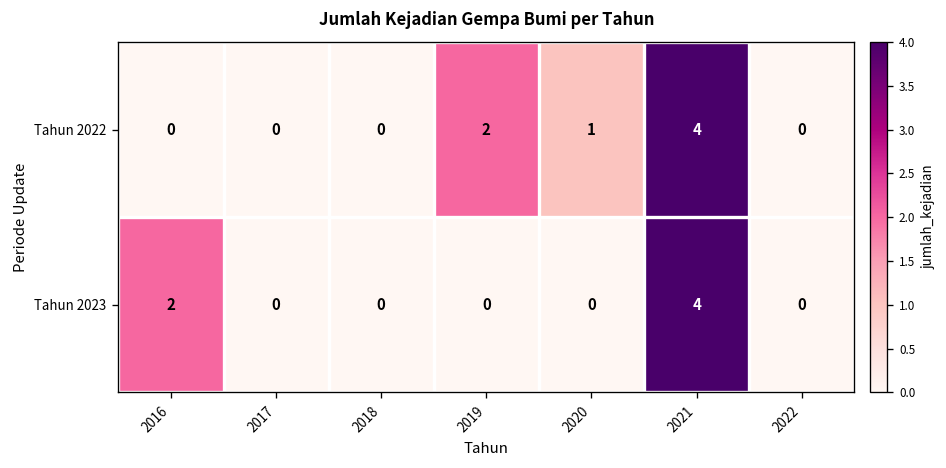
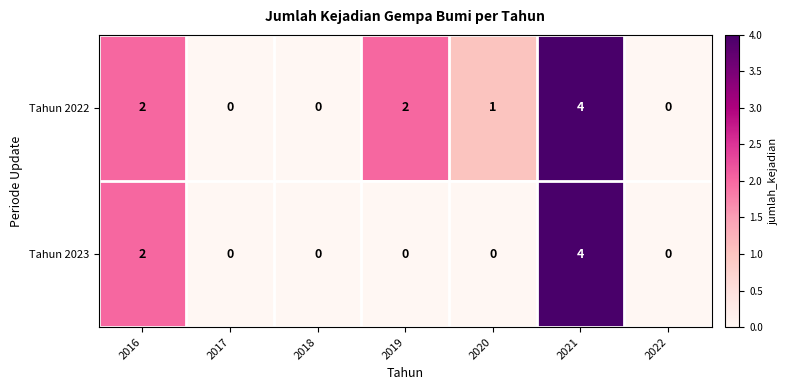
Tahun 2022, 2016: 0 -> 2
